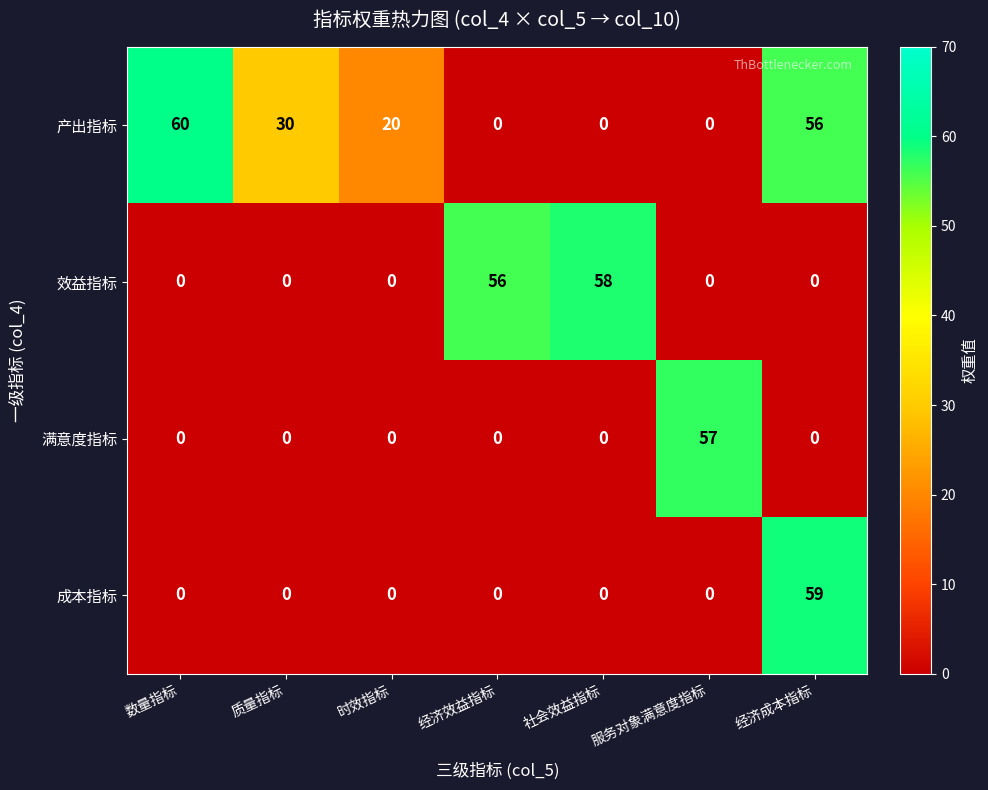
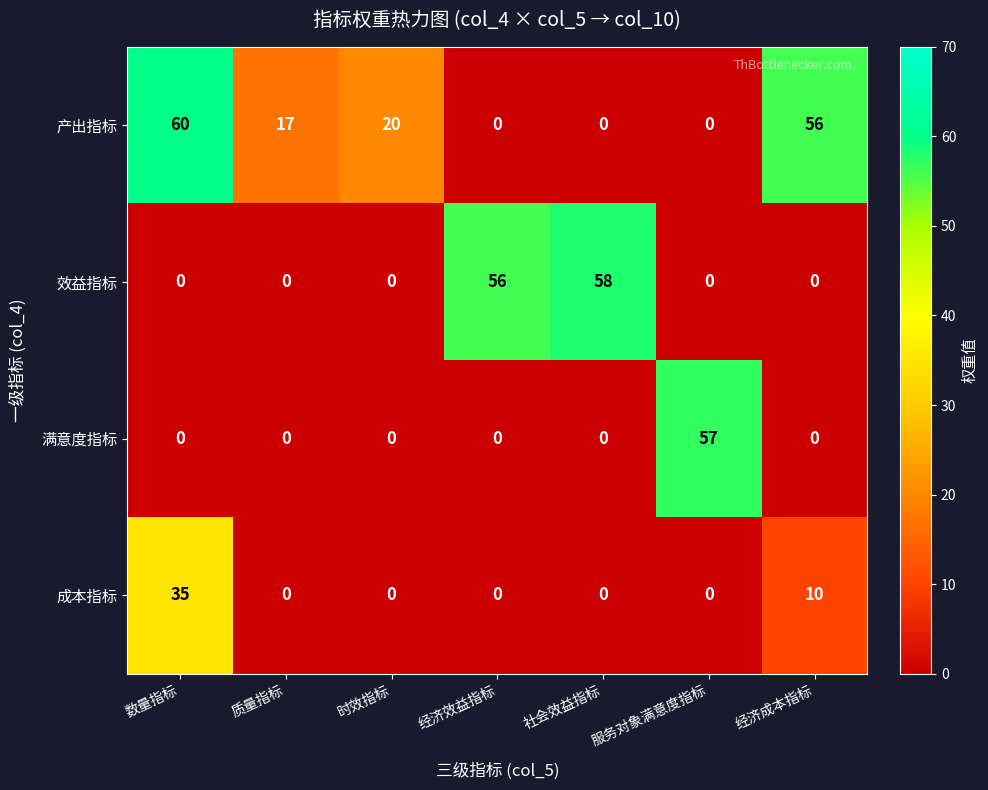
产出指标, 质量指标: 30 -> 17
成本指标, 数量指标: 0 -> 35
成本指标, 经济成本指标: 59 -> 10
